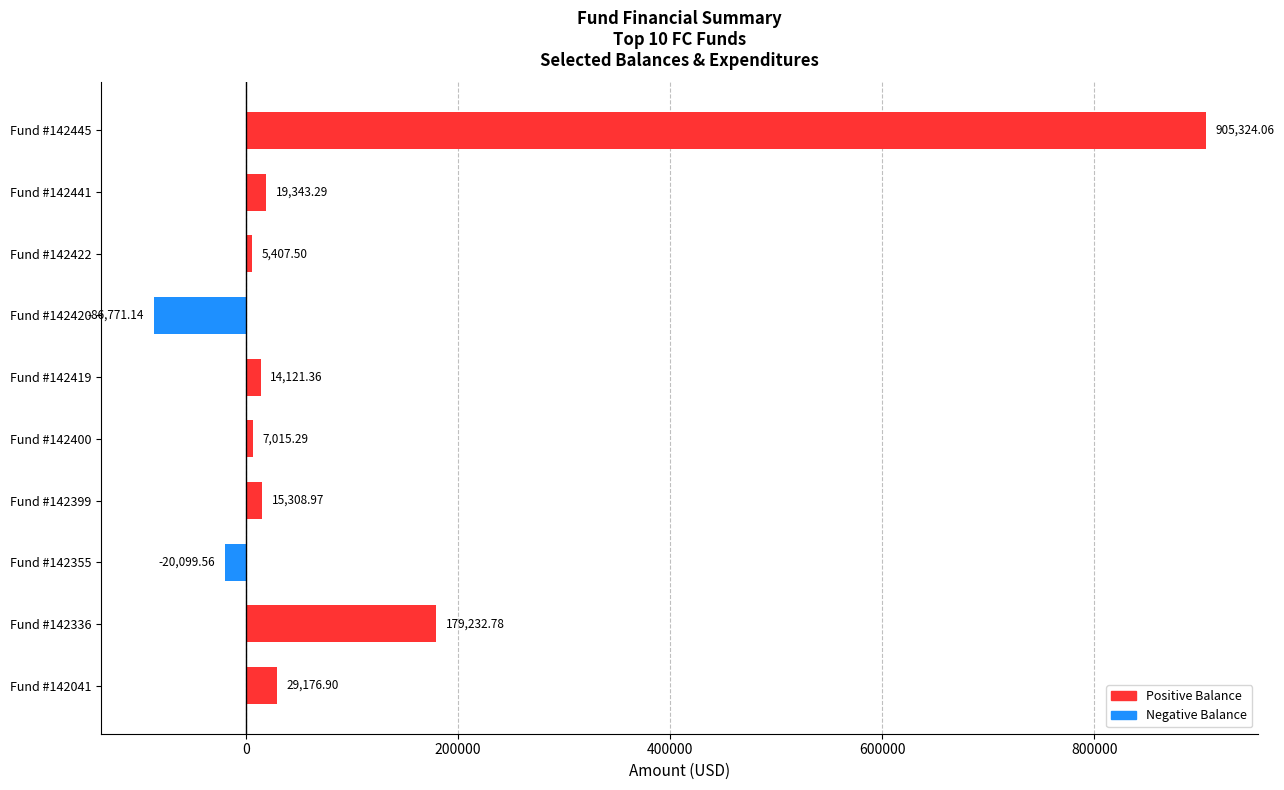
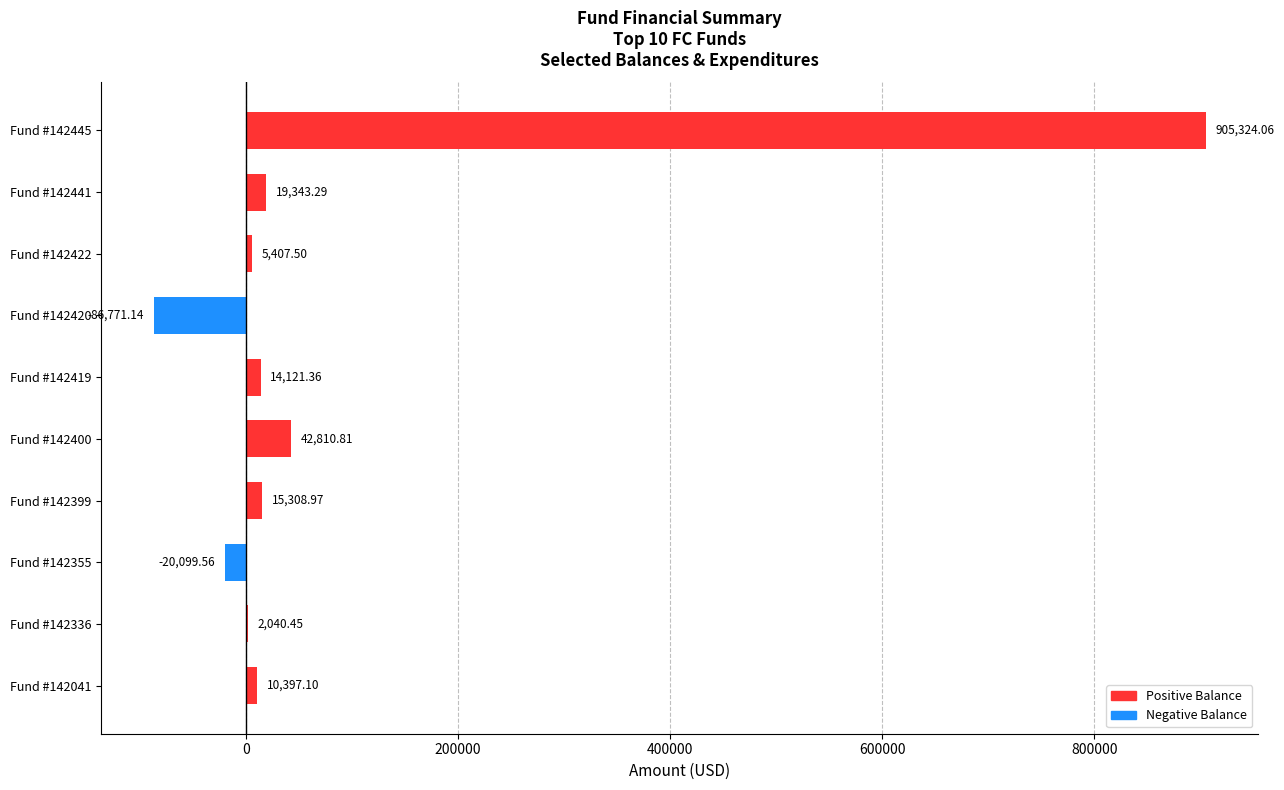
Fund #142400: 7,015.29 -> 42,810.81
Fund #142336: 179,232.78 -> 2,040.45
Fund #142041: 29,176.90 -> 10,397.10
